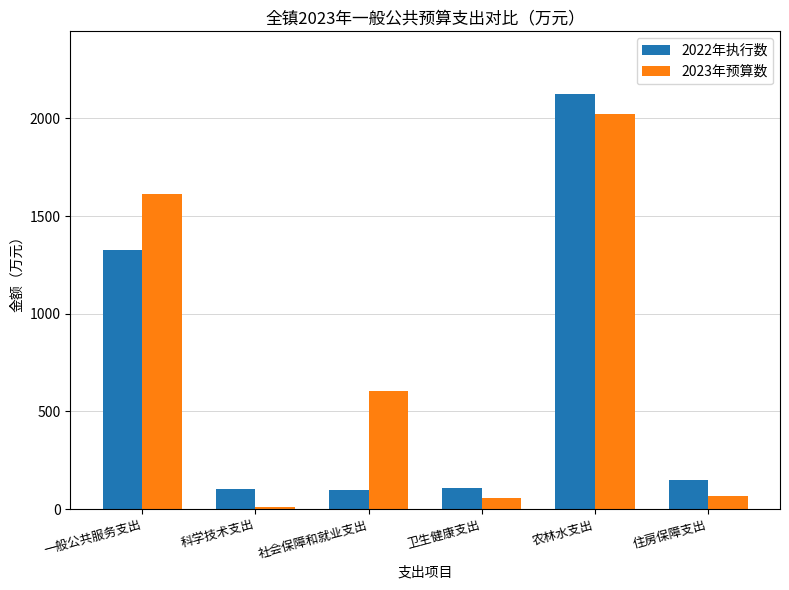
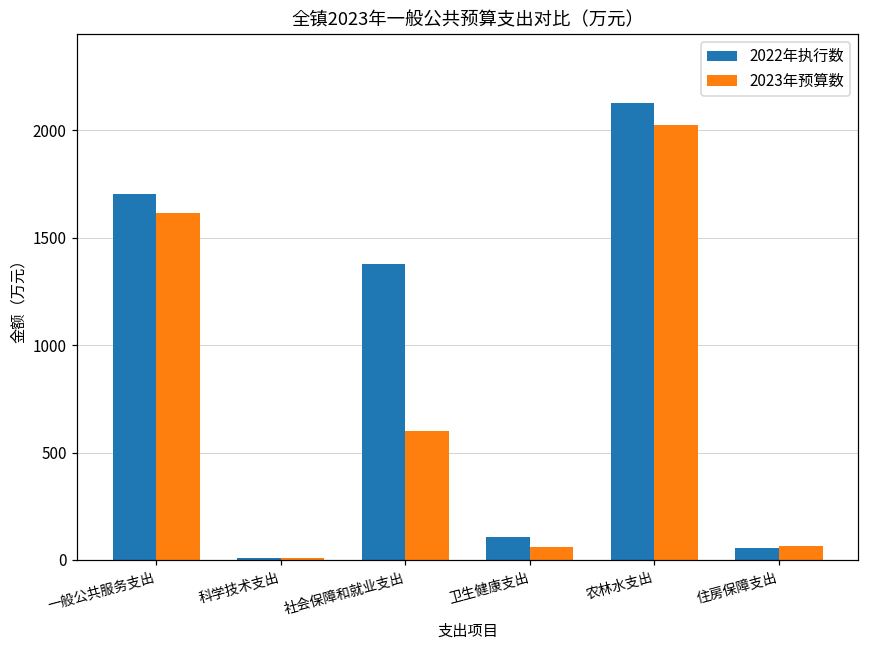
2022年执行数, 一般公共服务支出: 1330 -> 1700
2022年执行数, 科学技术支出: 100 -> 10
2022年执行数, 社会保障和就业支出: 100 -> 1380
2022年执行数, 住房保障支出: 150 -> 60
